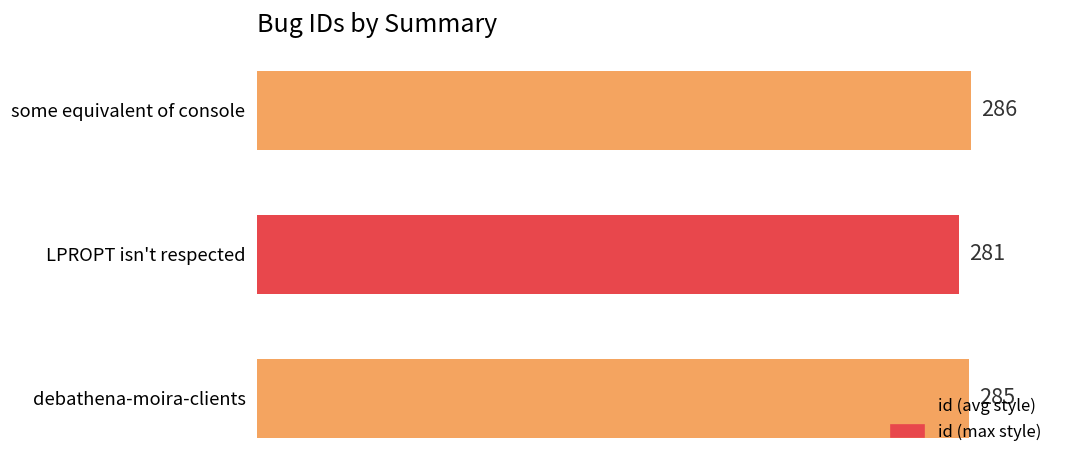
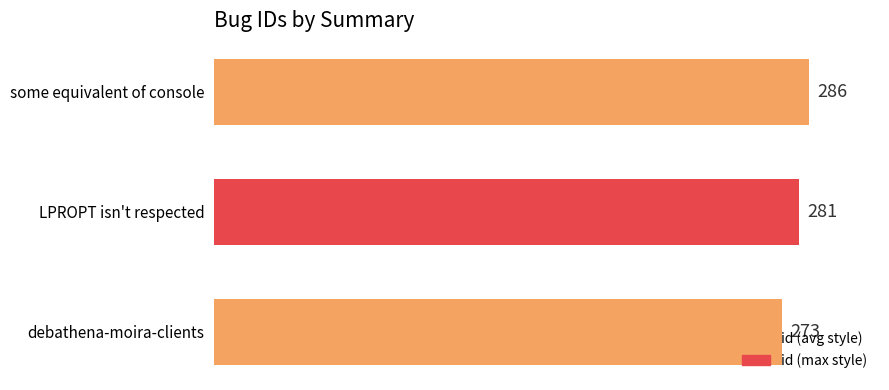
debathena-moira-clients: 285 -> 273
